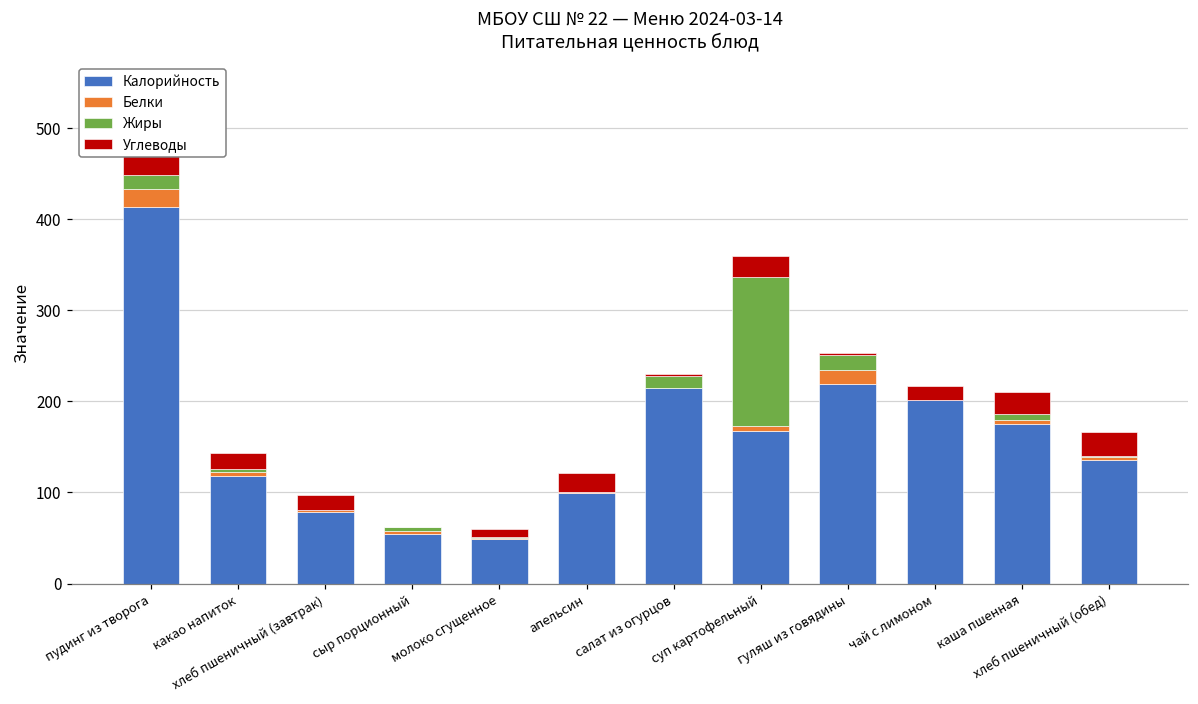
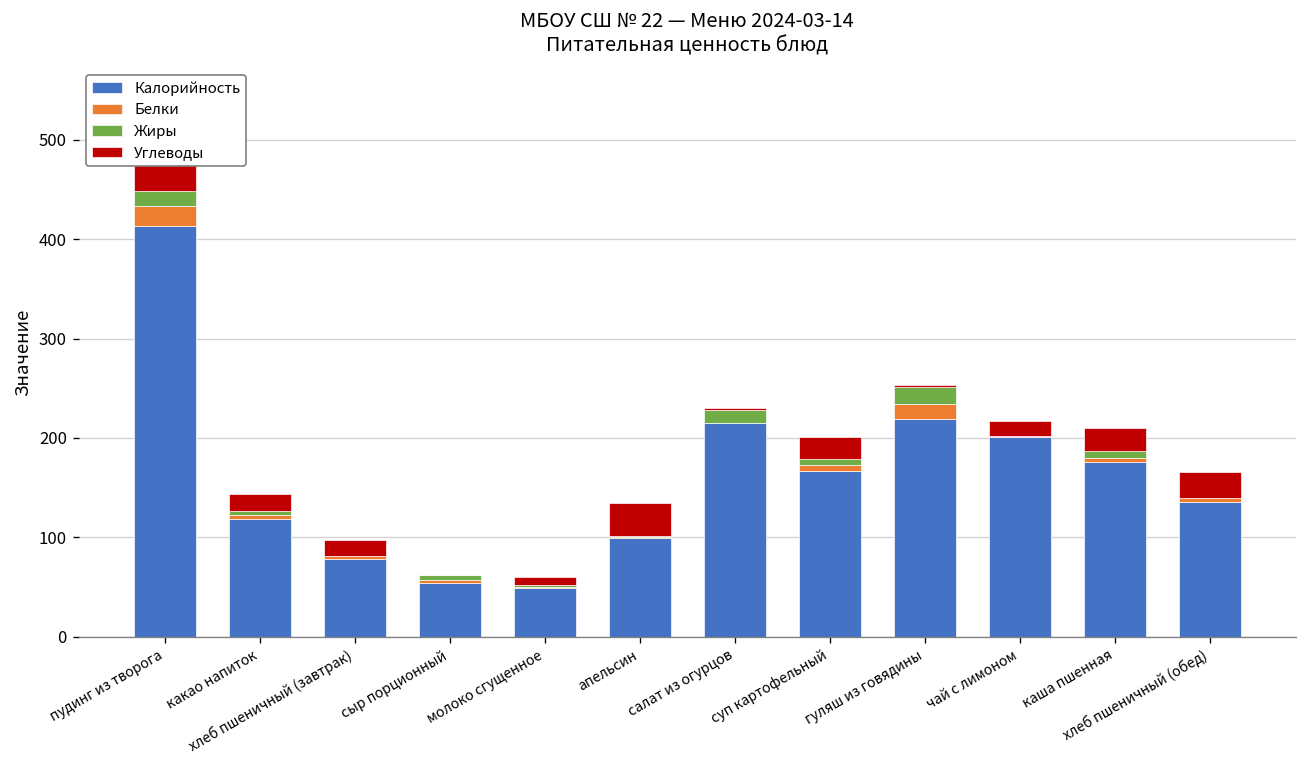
Углеводы, апельсин: 20 -> 30
Жиры, суп картофельный: 160 -> 10
